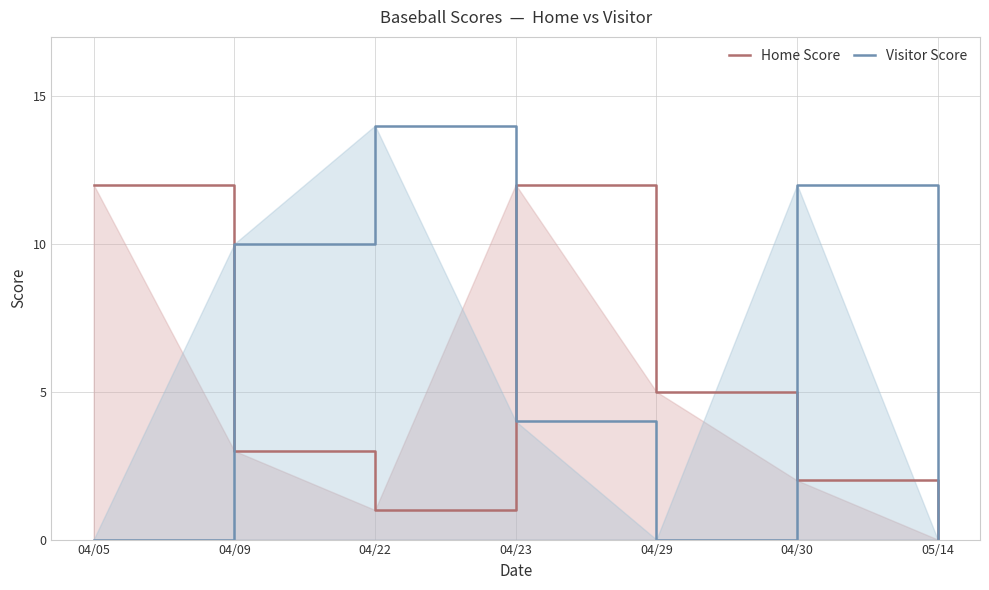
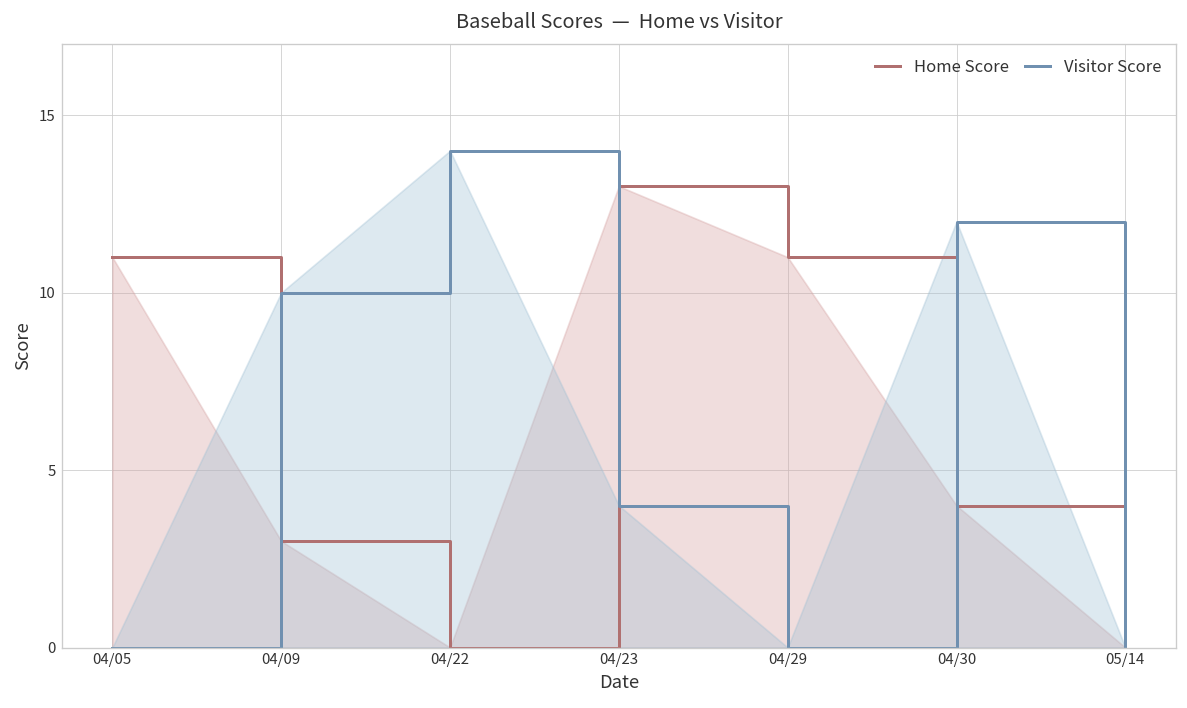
Home Score, 04/05: 12 -> 11
Home Score, 04/22: 1 -> 0
Home Score, 04/23: 12 -> 13
Home Score, 04/29: 5 -> 11
Home Score, 04/30: 2 -> 4
